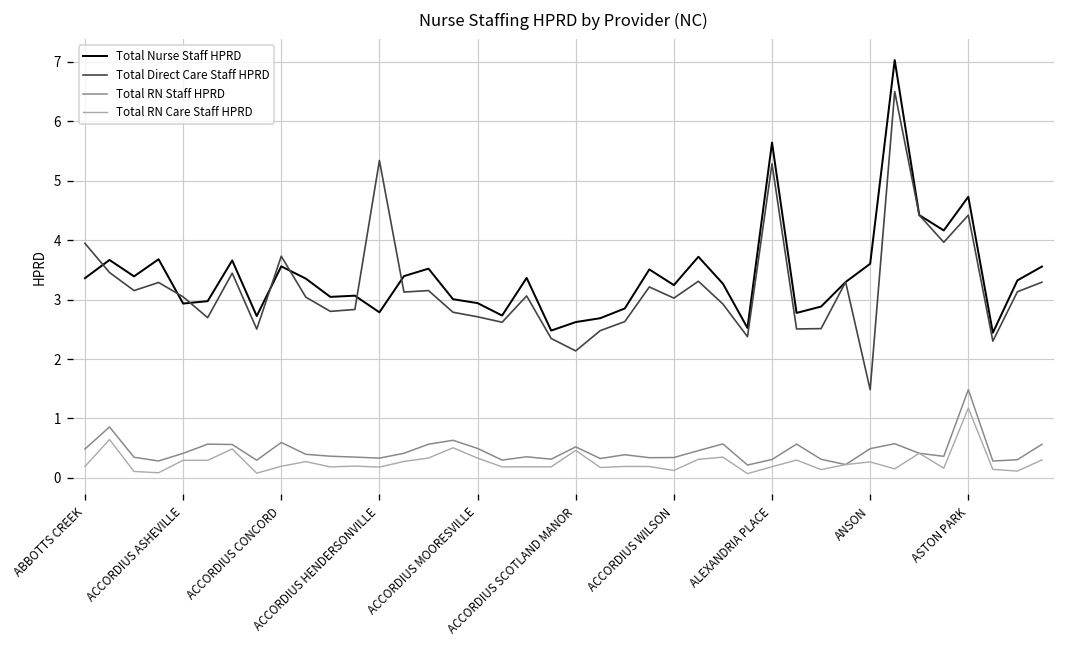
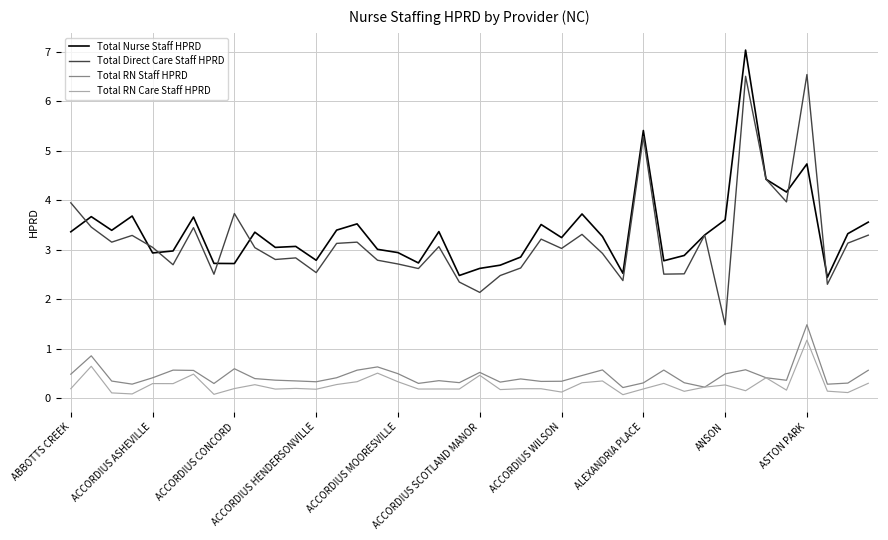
Total Nurse Staff HPRD, ACCORDIUS CONCORD: 3.6 -> 2.7
Total Direct Care Staff HPRD, ACCORDIUS HENDERSONVILLE: 5.3 -> 2.5
Total Nurse Staff HPRD, ALEXANDRIA PLACE: 5.6 -> 5.4
Total Direct Care Staff HPRD, ASTON PARK: 4.4 -> 6.5
